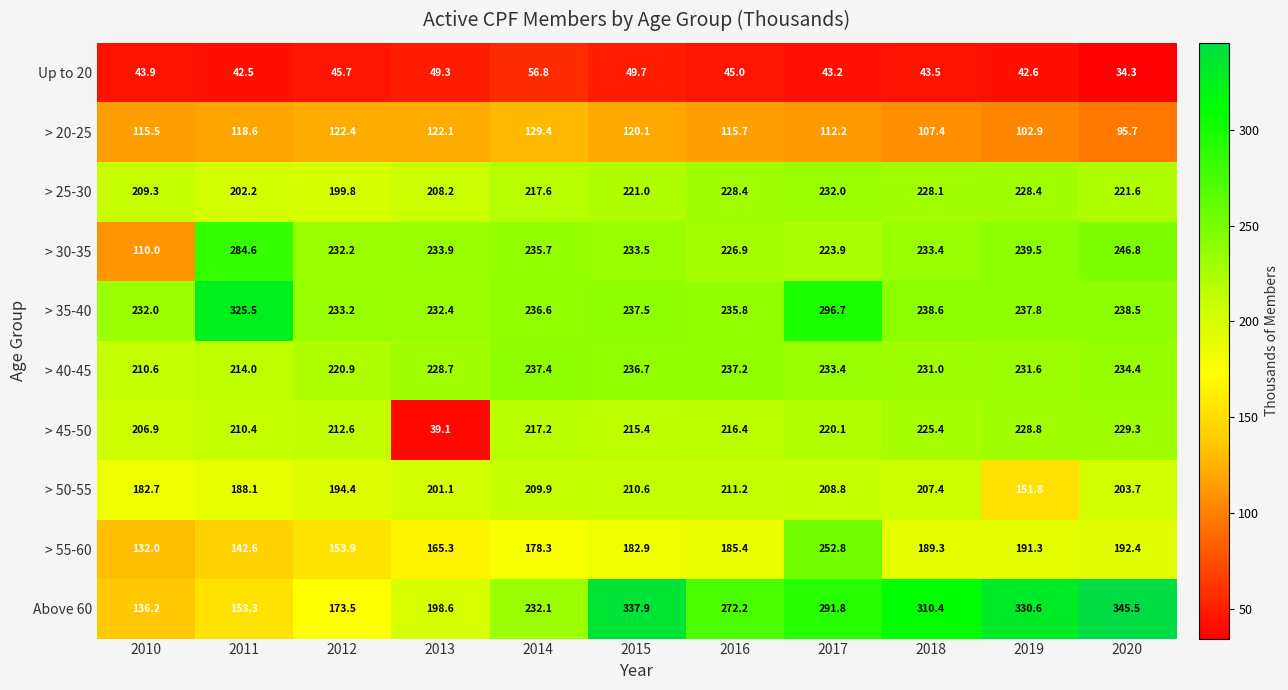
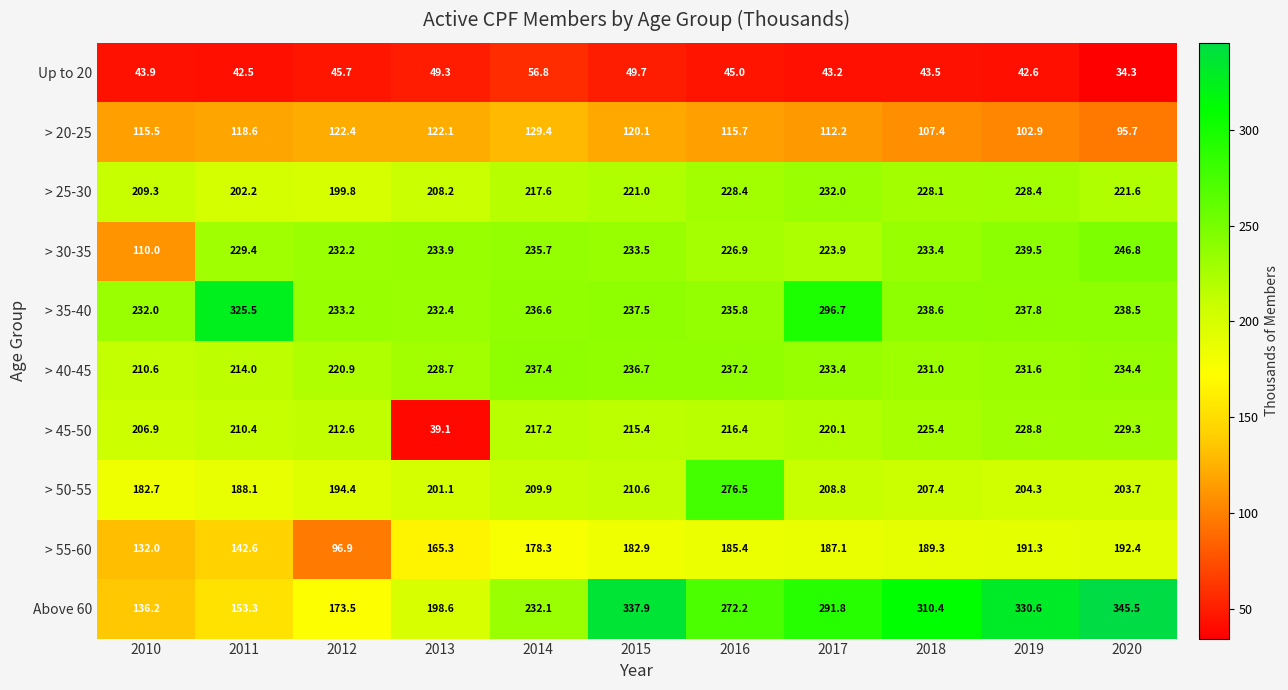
> 30-35, 2011: 284.6 -> 229.4
> 50-55, 2016: 211.2 -> 276.5
> 50-55, 2019: 151.8 -> 204.3
> 55-60, 2012: 153.9 -> 96.9
> 55-60, 2017: 252.8 -> 187.1
